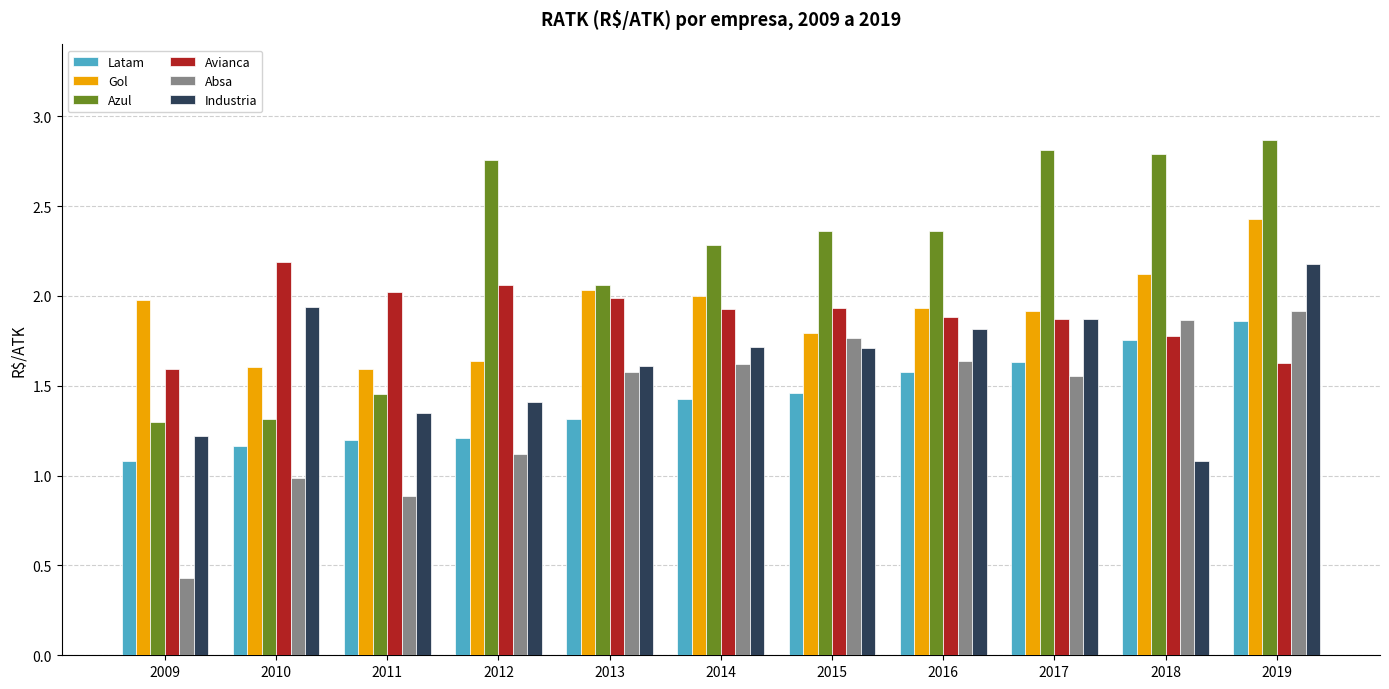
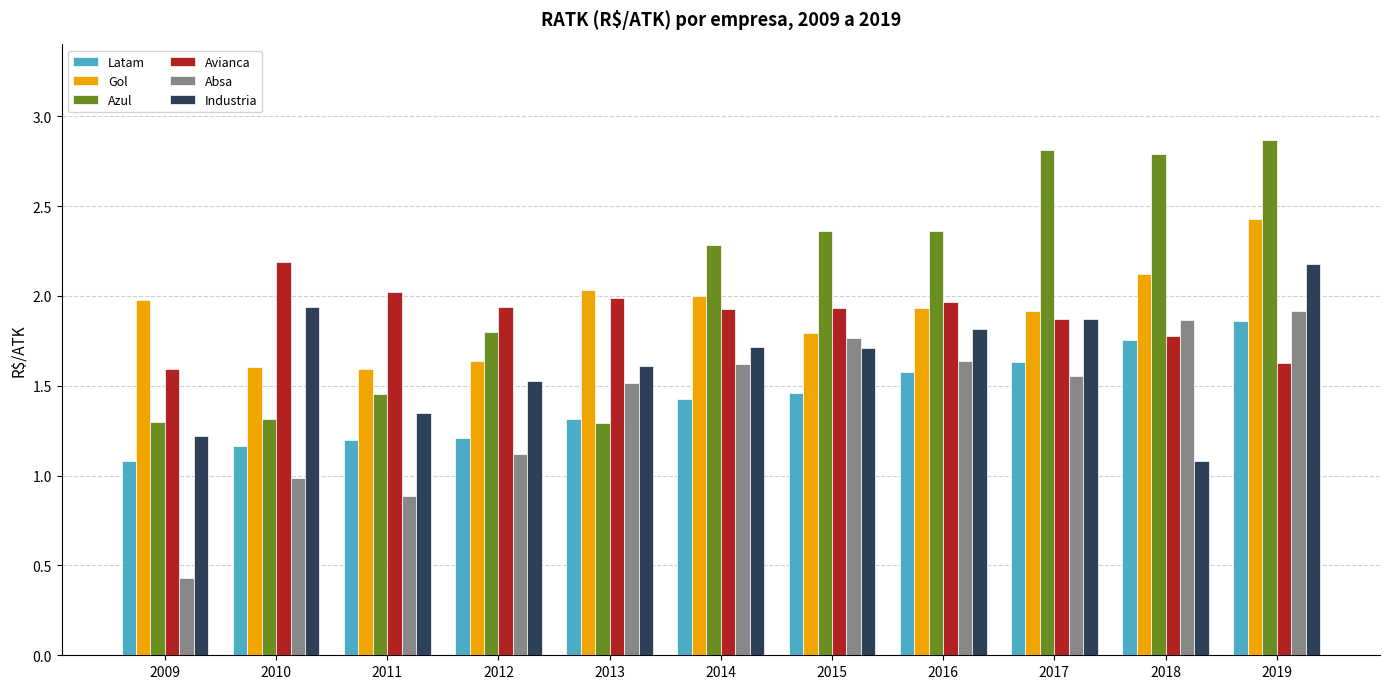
Azul, 2012: 2.76 -> 1.80
Avianca, 2012: 2.06 -> 1.94
Industria, 2012: 1.41 -> 1.53
Azul, 2013: 2.06 -> 1.29
Absa, 2013: 1.58 -> 1.52
Avianca, 2016: 1.88 -> 1.96
